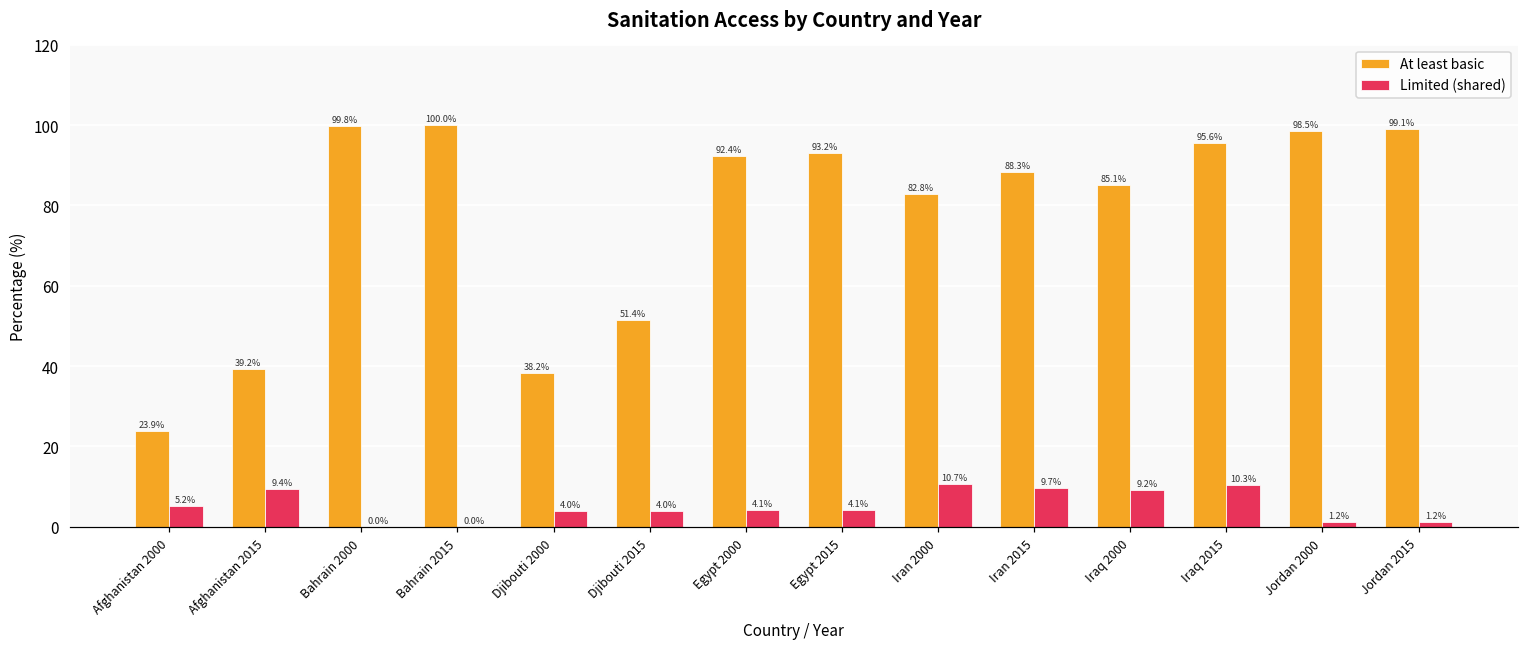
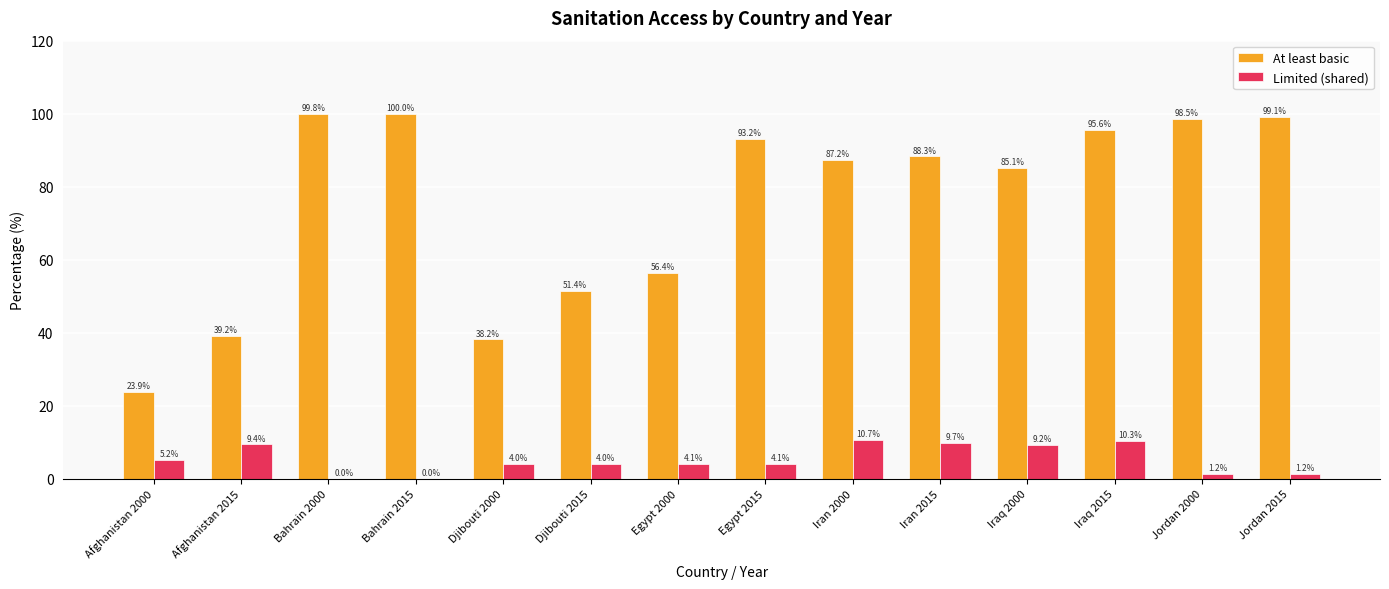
At least basic, Egypt 2000: 92.4% -> 56.4%
At least basic, Iran 2000: 82.8% -> 87.2%
